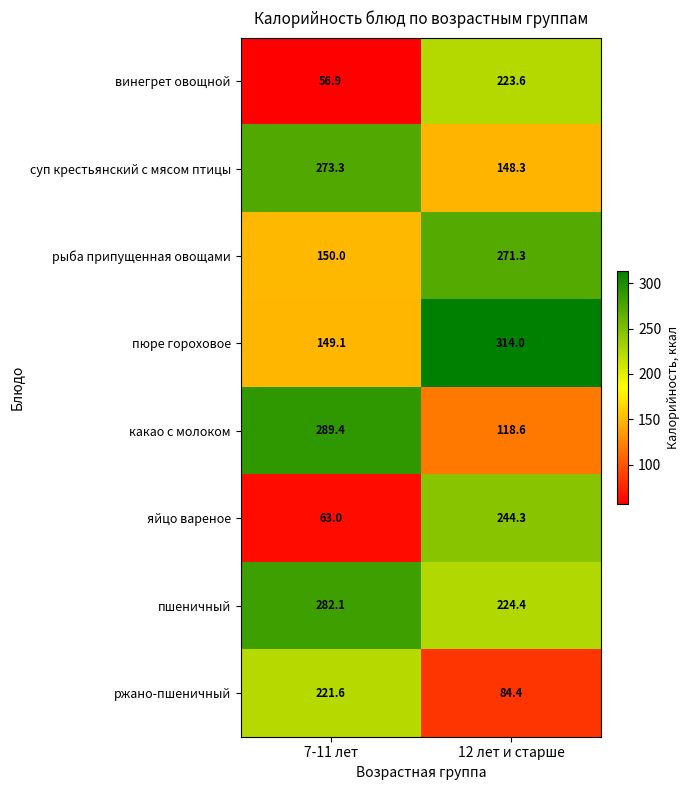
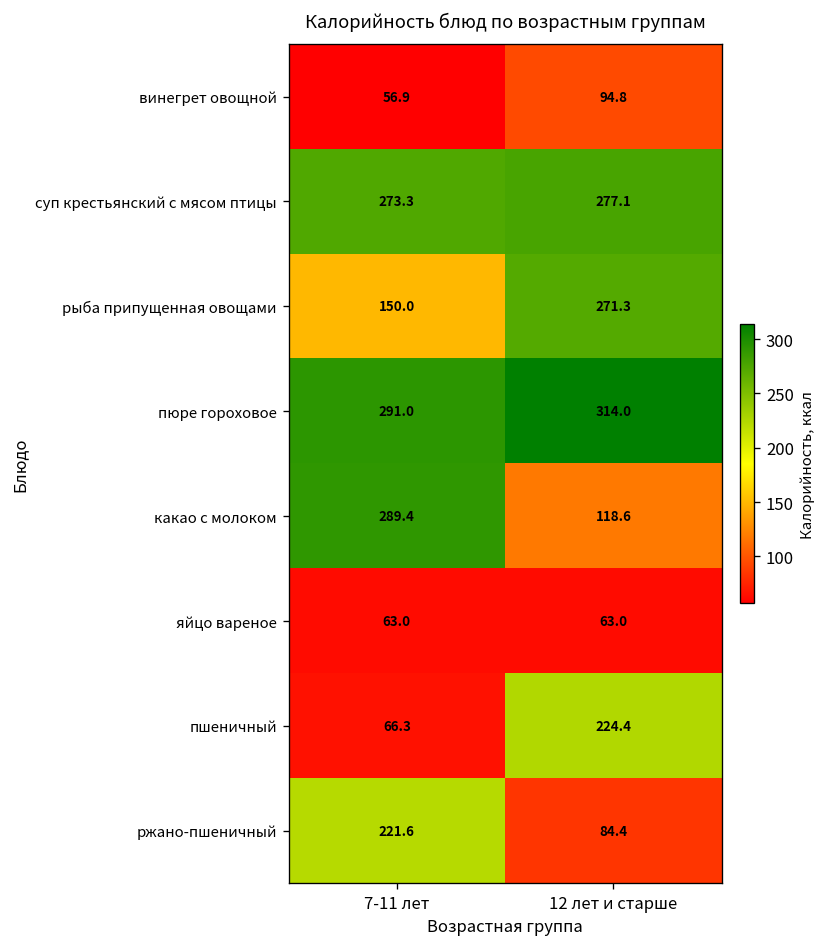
винегрет овощной, 12 лет и старше: 223.6 -> 94.8
суп крестьянский с мясом птицы, 12 лет и старше: 148.3 -> 277.1
пюре гороховое, 7-11 лет: 149.1 -> 291.0
яйцо вареное, 12 лет и старше: 244.3 -> 63.0
пшеничный, 7-11 лет: 282.1 -> 66.3
